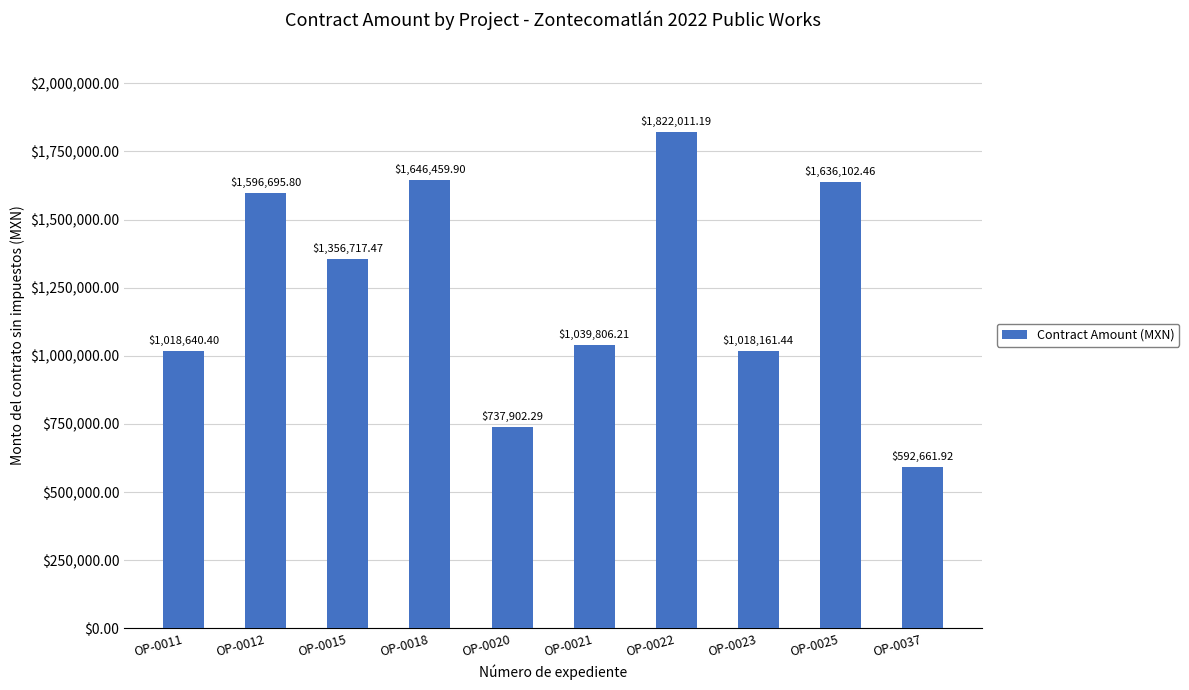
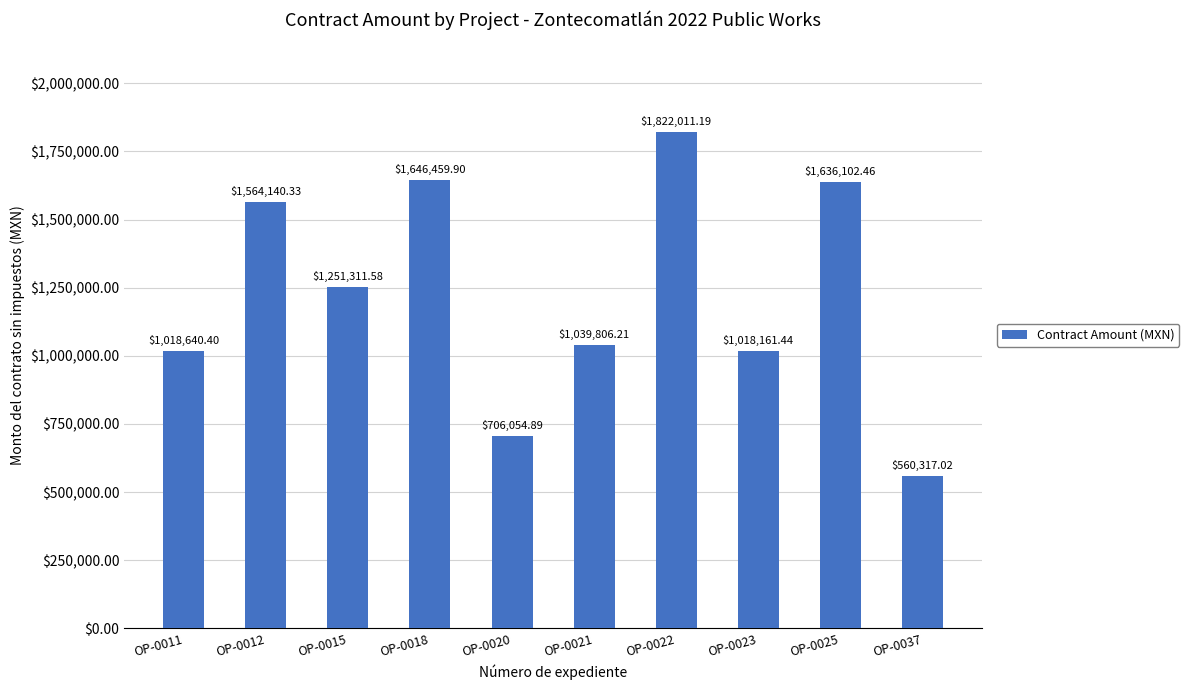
OP-0012: $1,596,695.80 -> $1,564,140.33
OP-0015: $1,356,717.47 -> $1,251,311.58
OP-0020: $737,902.29 -> $706,054.89
OP-0037: $592,661.92 -> $560,317.02
